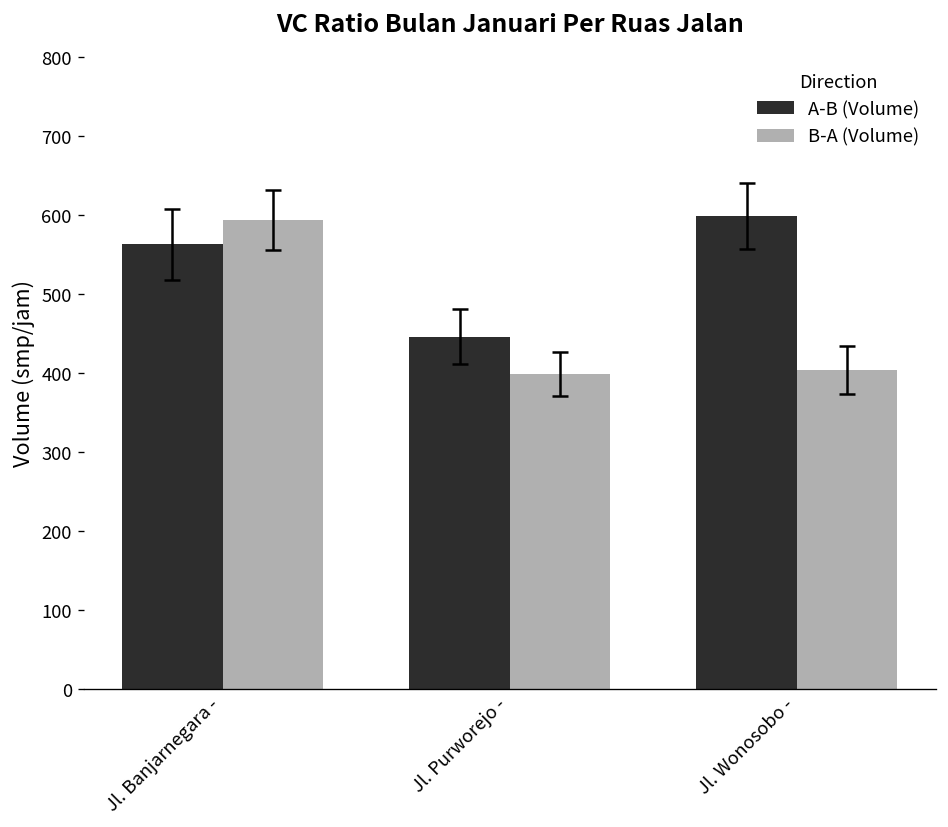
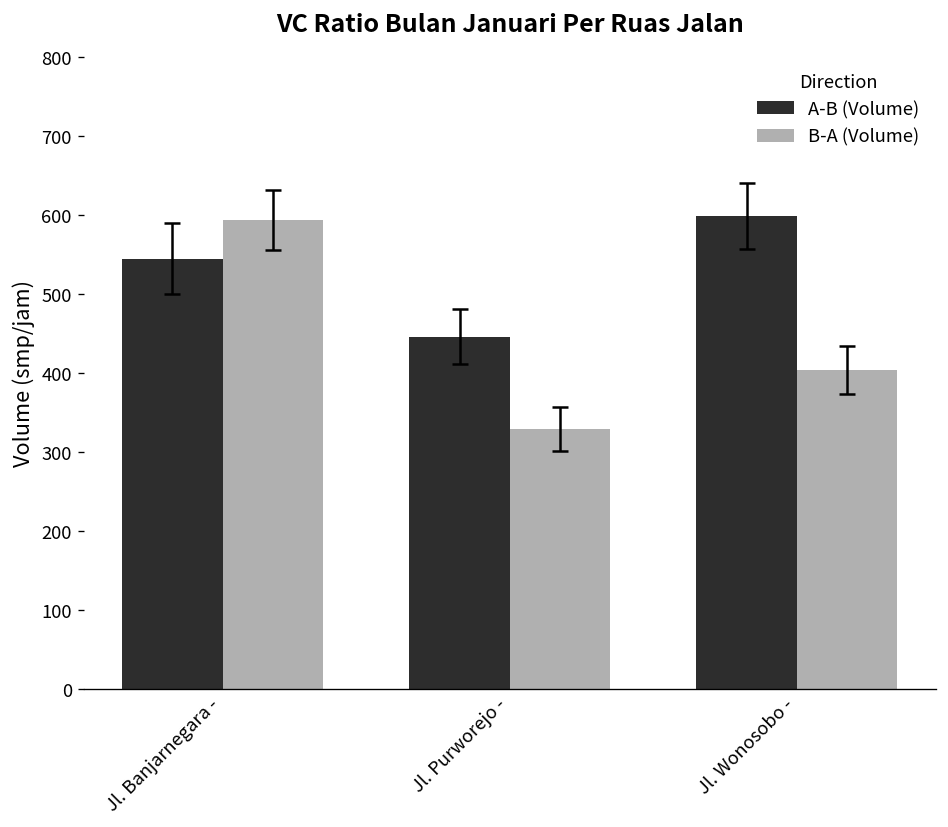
A-B (Volume), Jl. Banjarnegara -: 560 -> 550
B-A (Volume), Jl. Purworejo -: 400 -> 330
